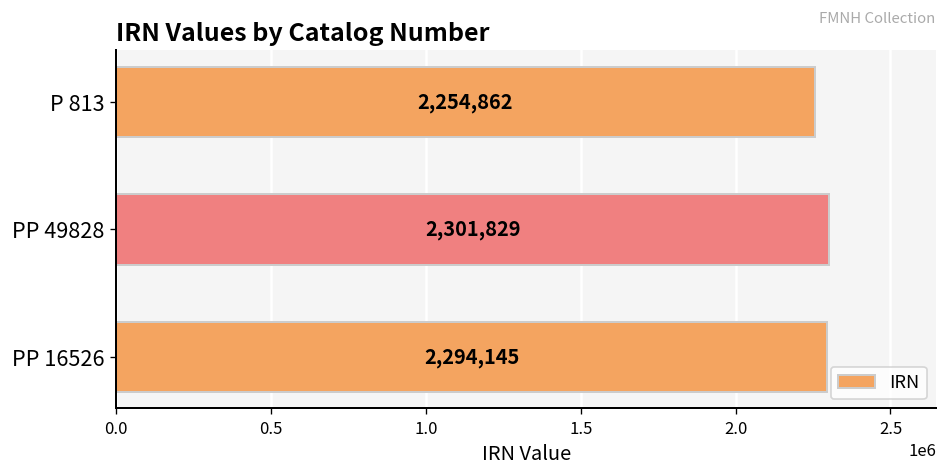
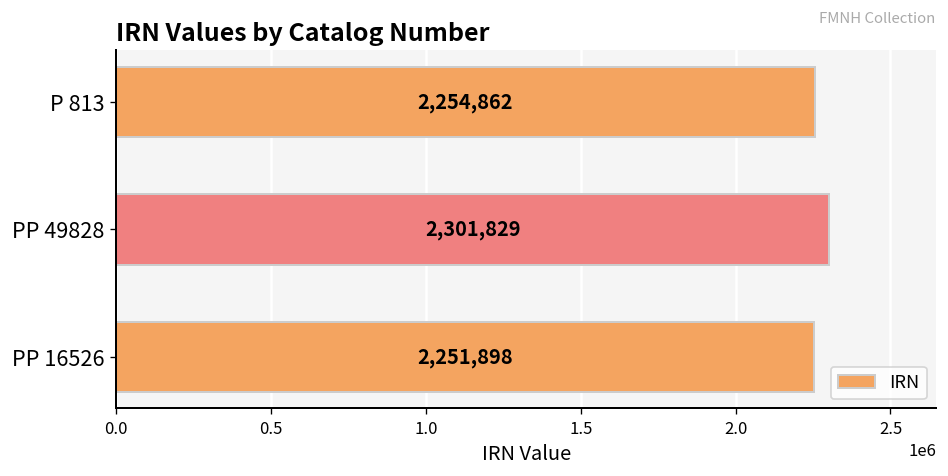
PP 16526: 2,294,145 -> 2,251,898
